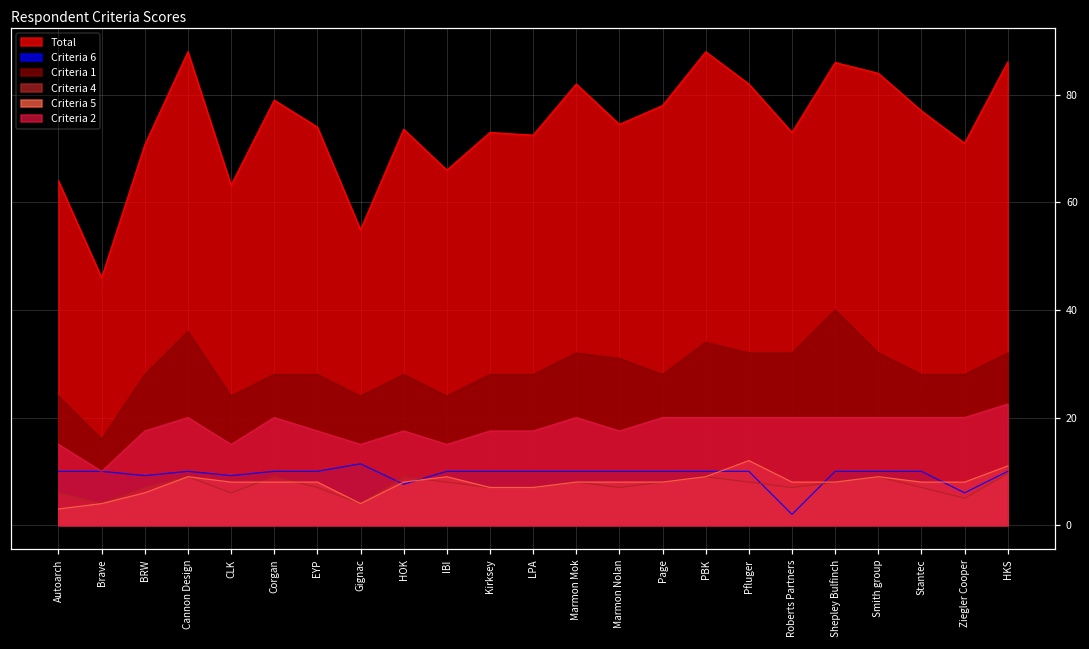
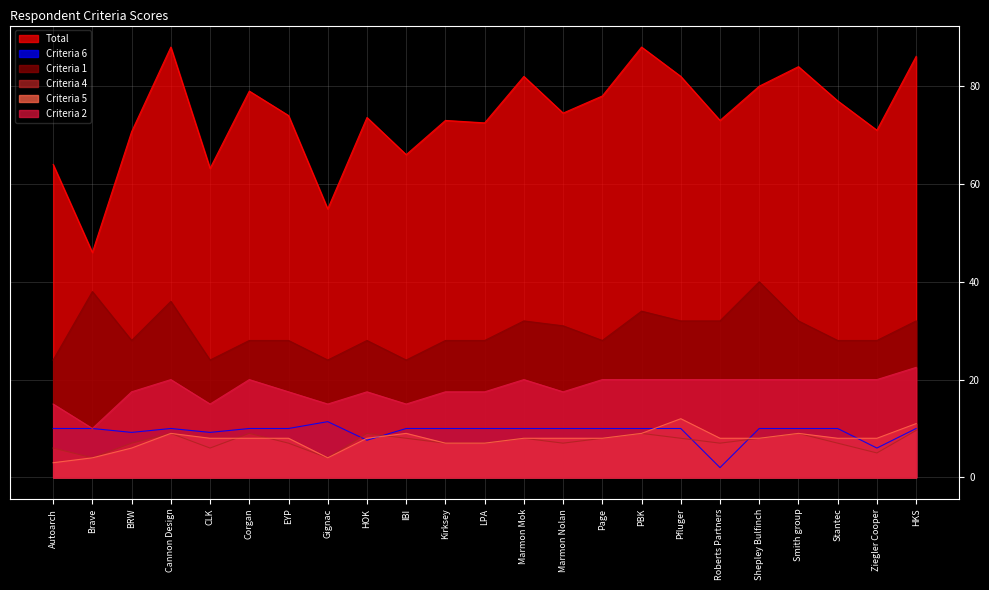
Criteria 1, Brave: 16 -> 38
Total, Shepley Bulfinch: 86 -> 80
